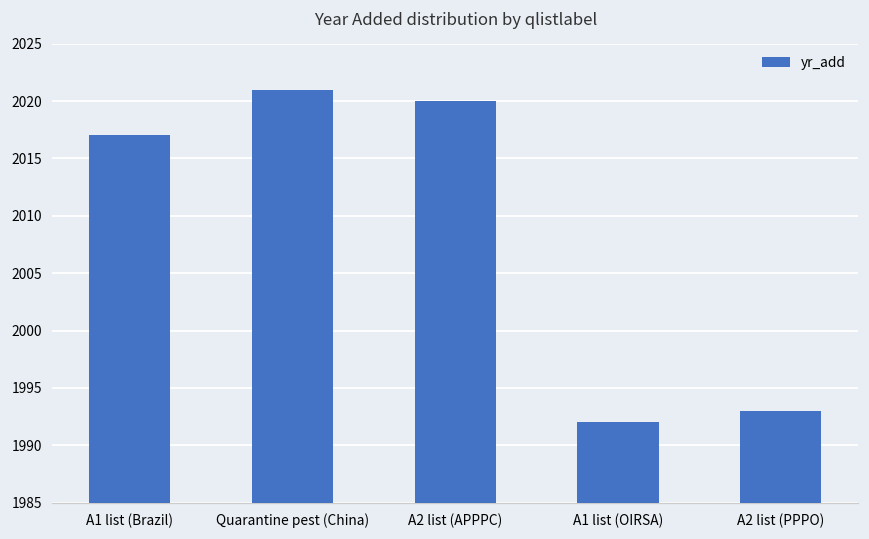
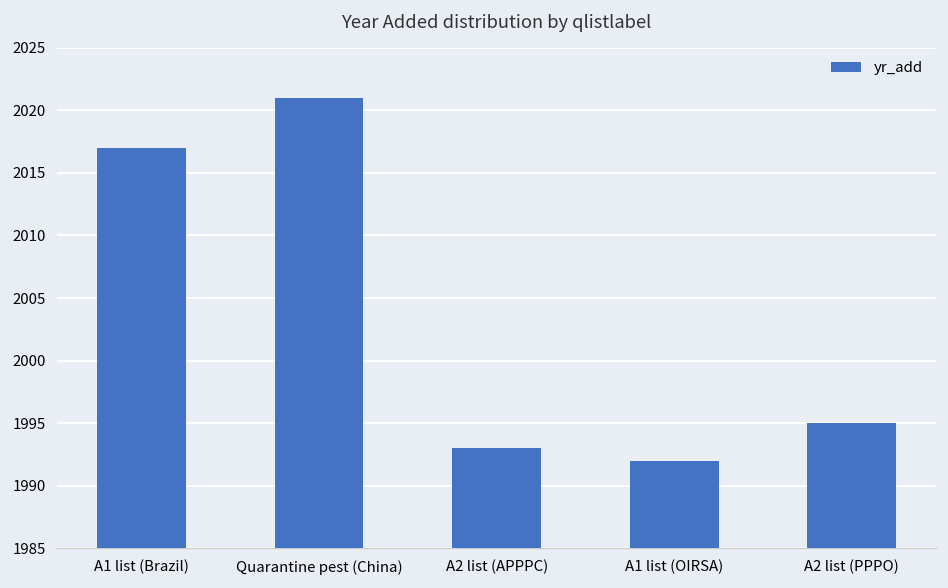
A2 list (APPPC): 2020 -> 1993
A2 list (PPPO): 1993 -> 1995
